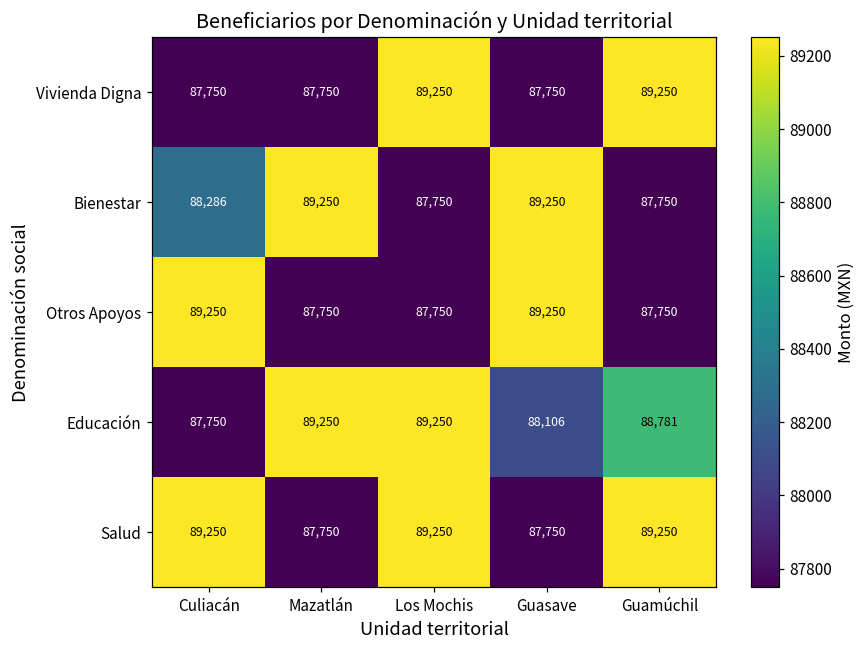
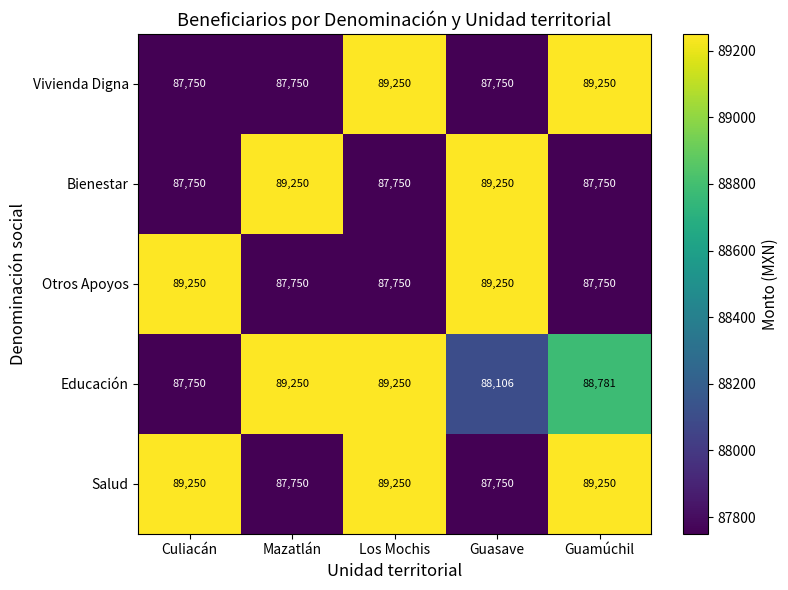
Bienestar, Culiacán: 88,286 -> 87,750
